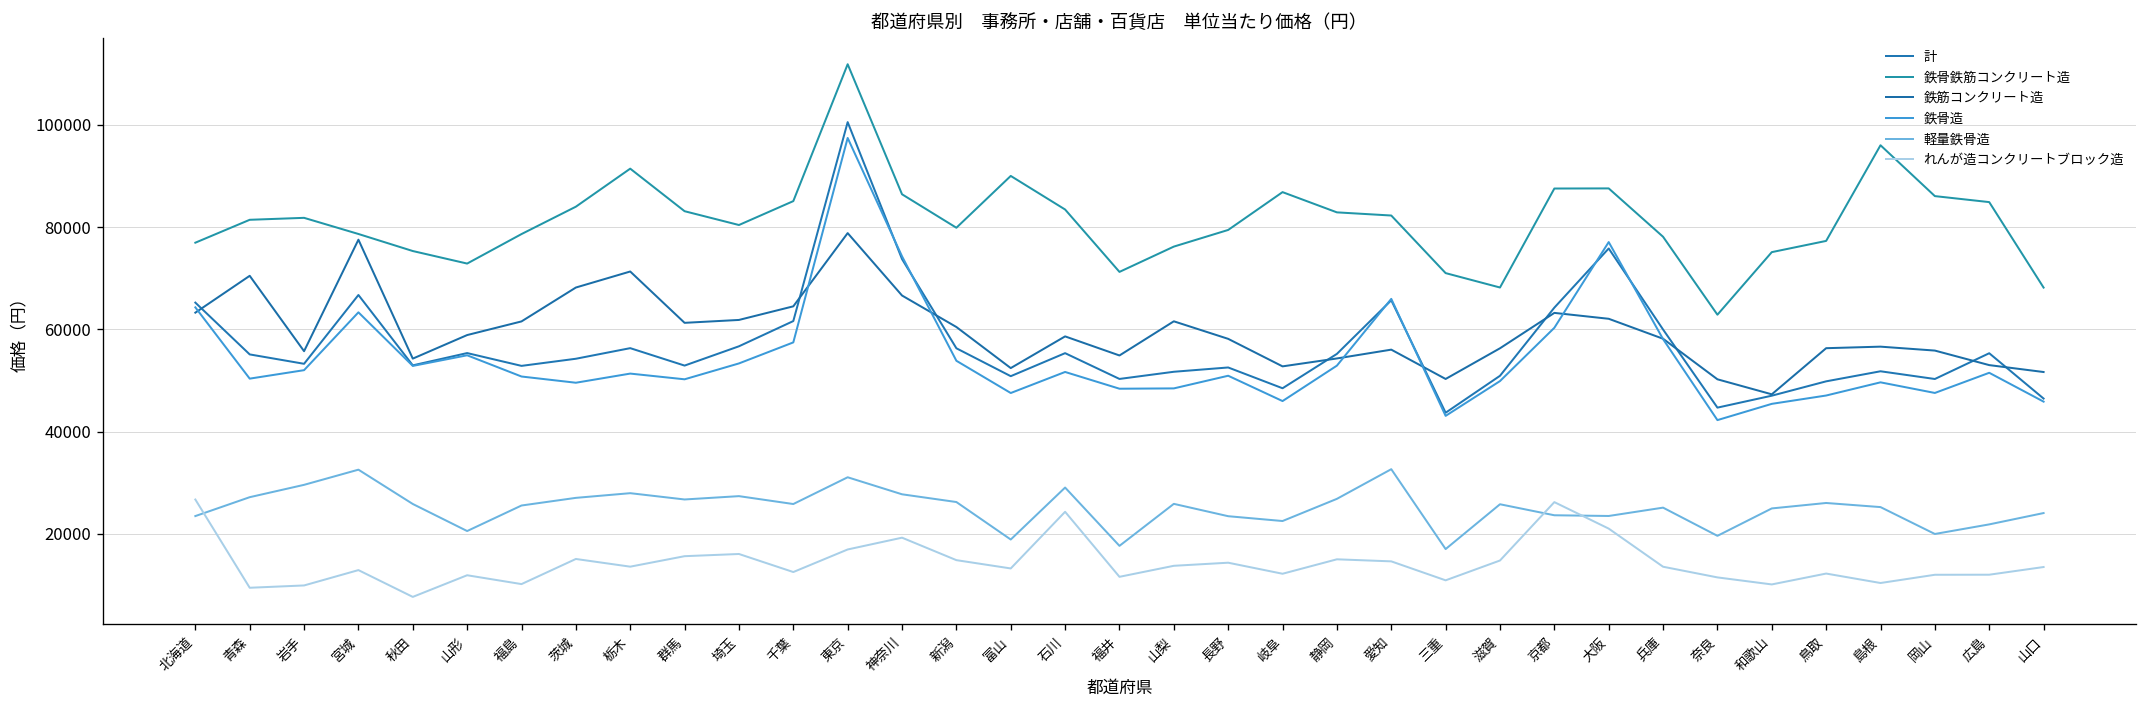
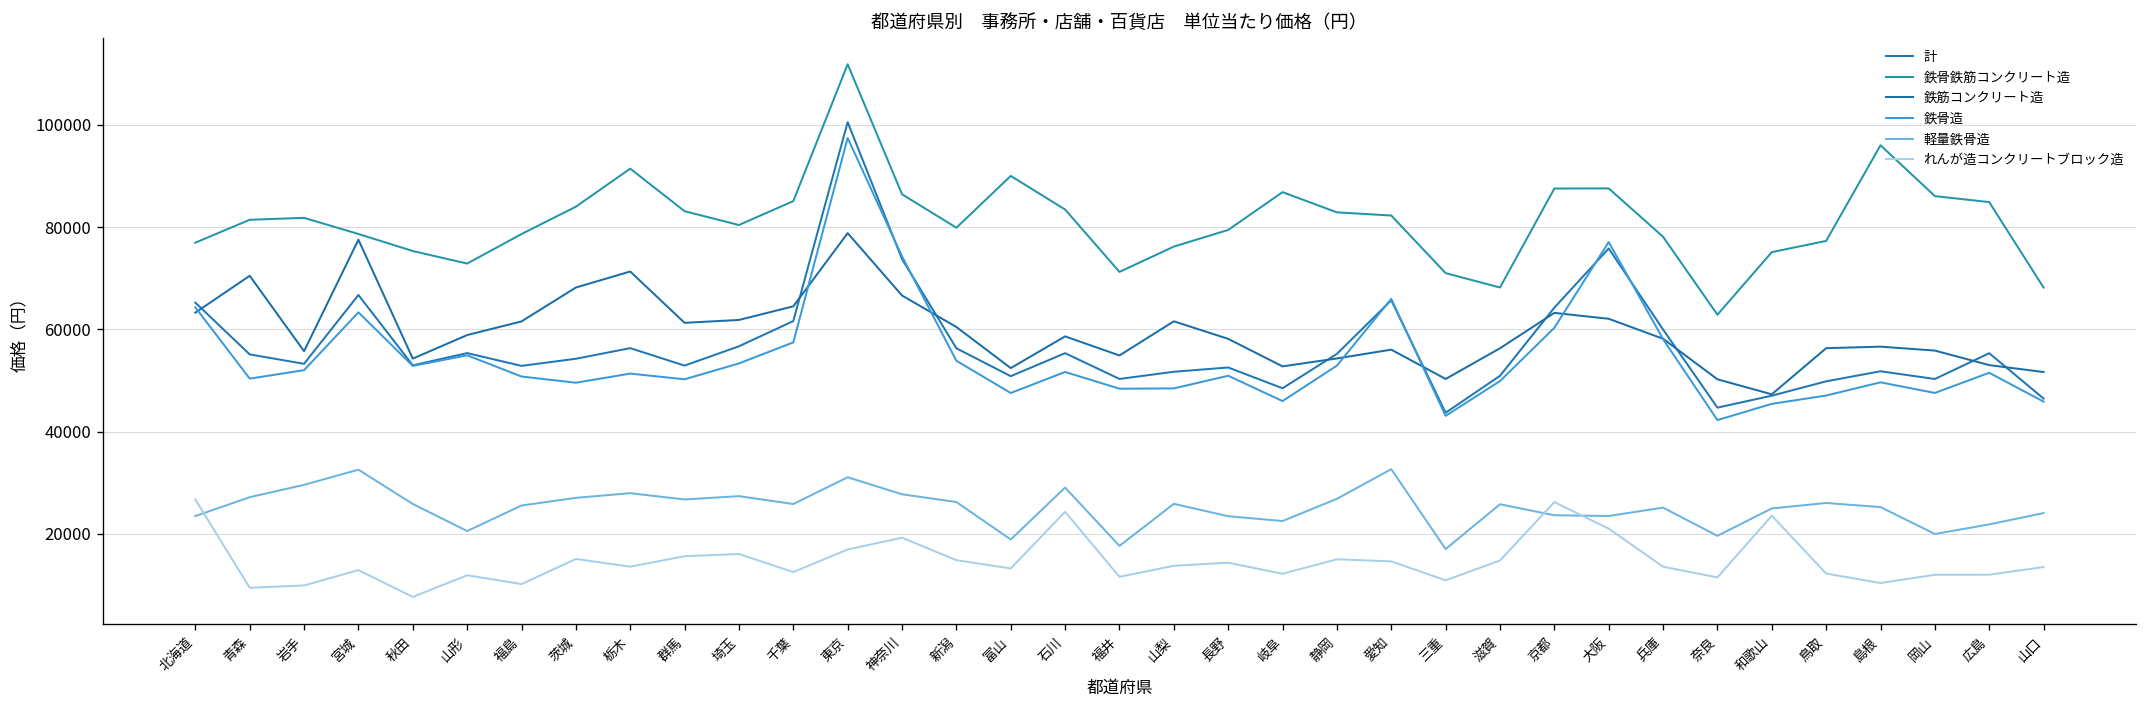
れんが造コンクリートブロック造, 和歌山: 10000 -> 24000
